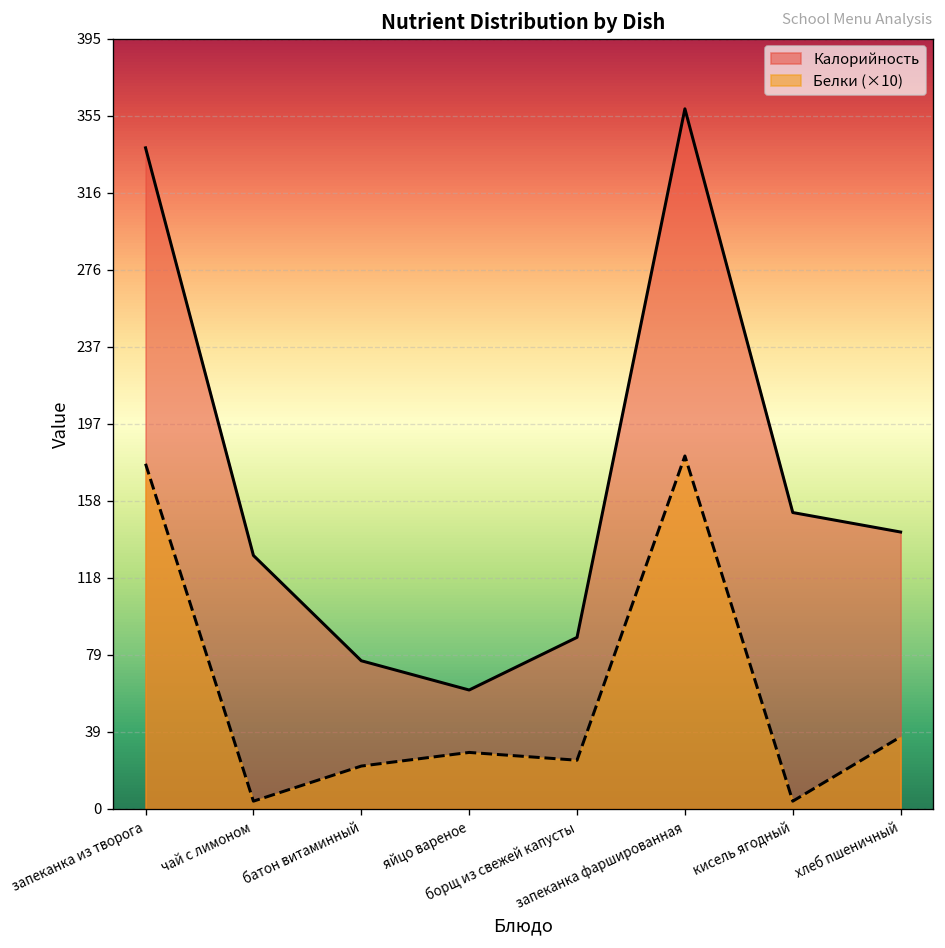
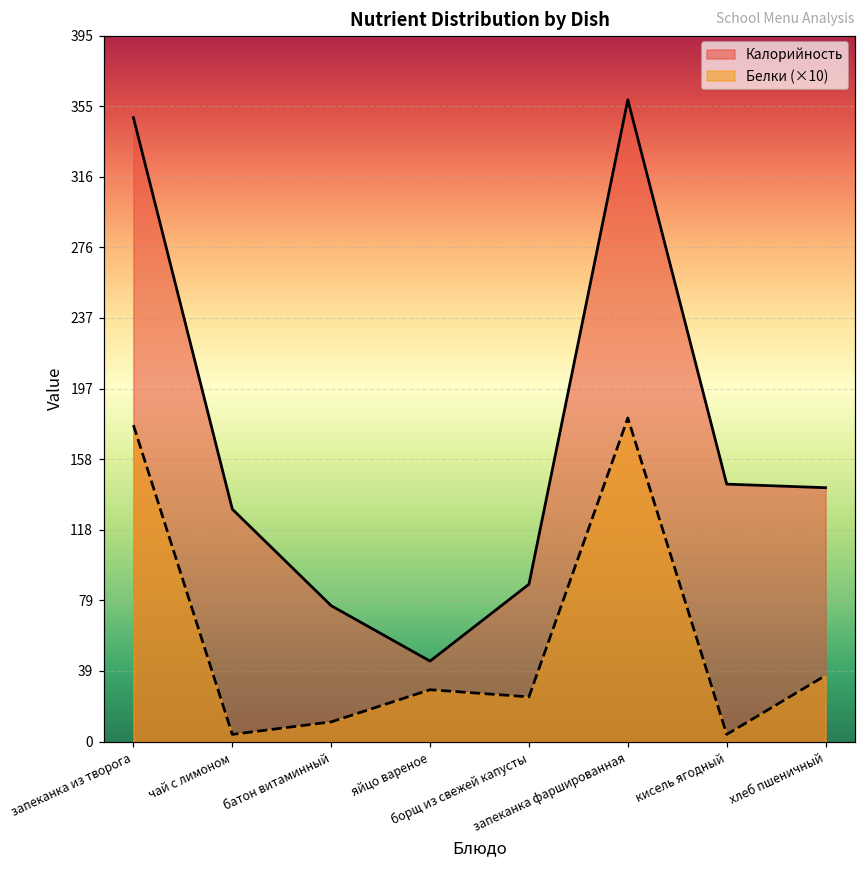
Калорийность, запеканка из творога: 339 -> 349
Белки (×10), батон витаминный: 22 -> 11
Калорийность, яйцо вареное: 61 -> 45
Калорийность, кисель ягодный: 152 -> 144
